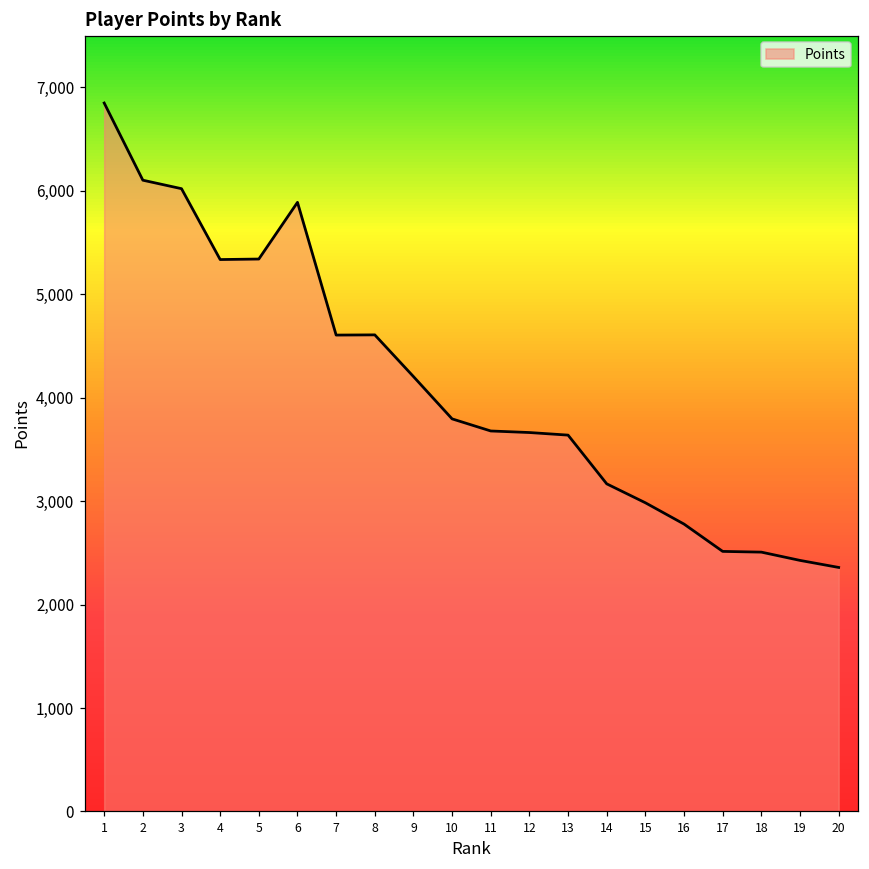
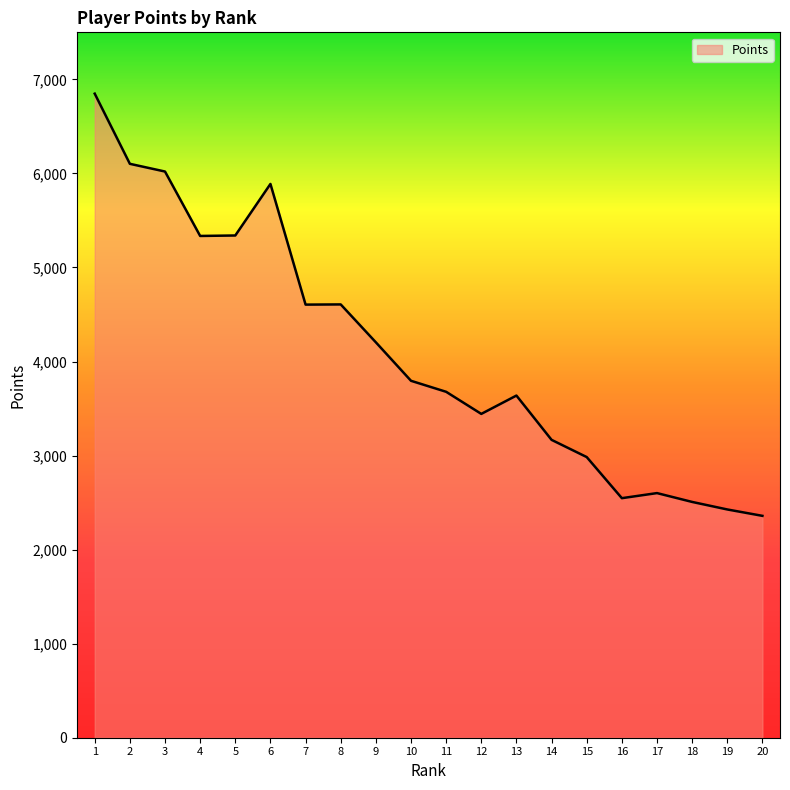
12: 3,700 -> 3,400
16: 2,800 -> 2,500
17: 2,500 -> 2,600
